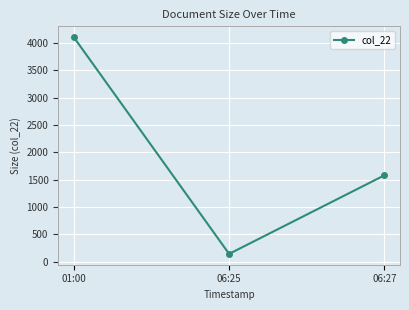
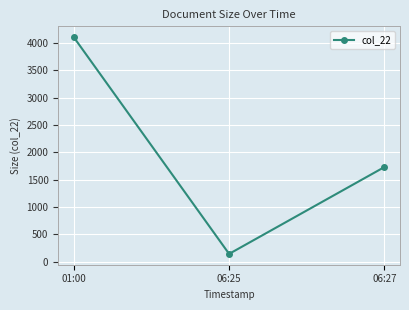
06:27: 1600 -> 1700
